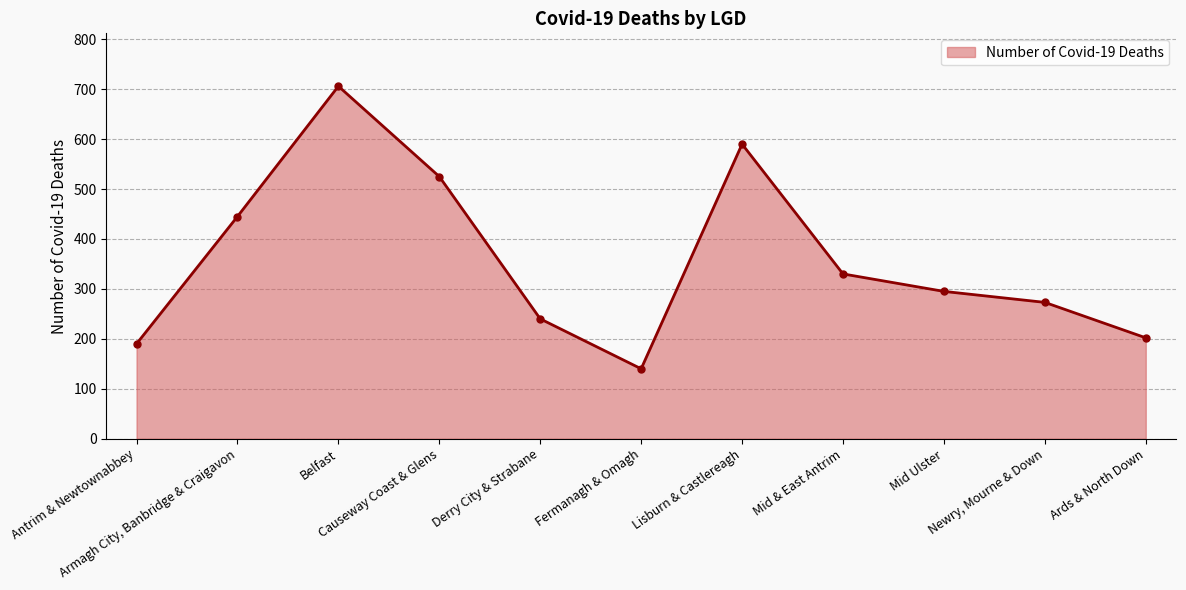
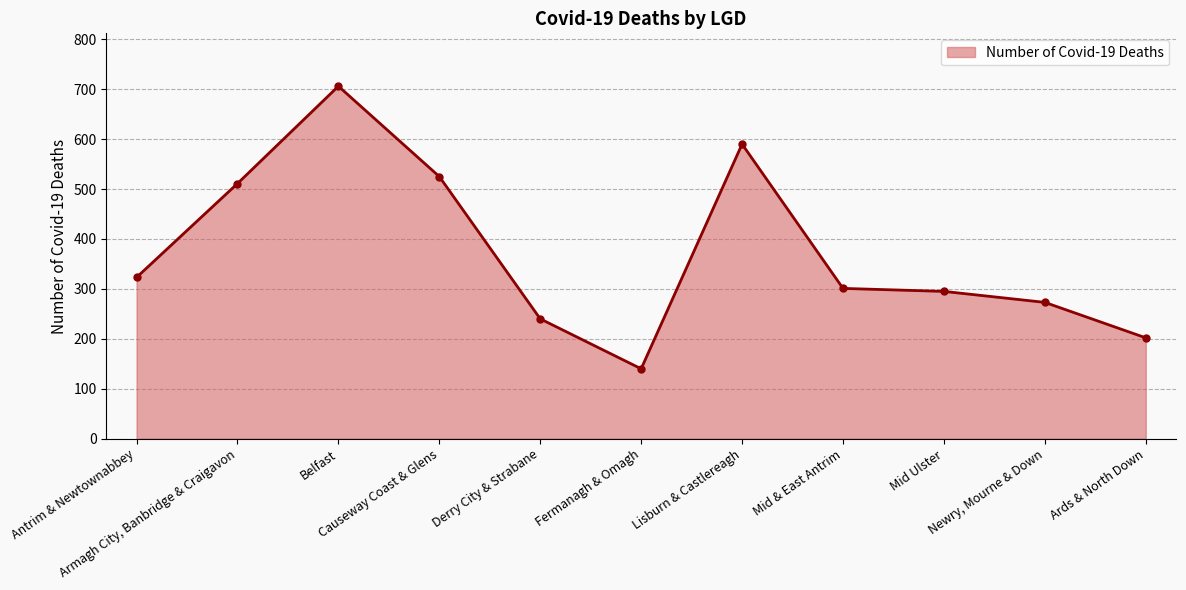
Antrim & Newtownabbey: 190 -> 320
Armagh City, Banbridge & Craigavon: 450 -> 510
Mid & East Antrim: 330 -> 300
